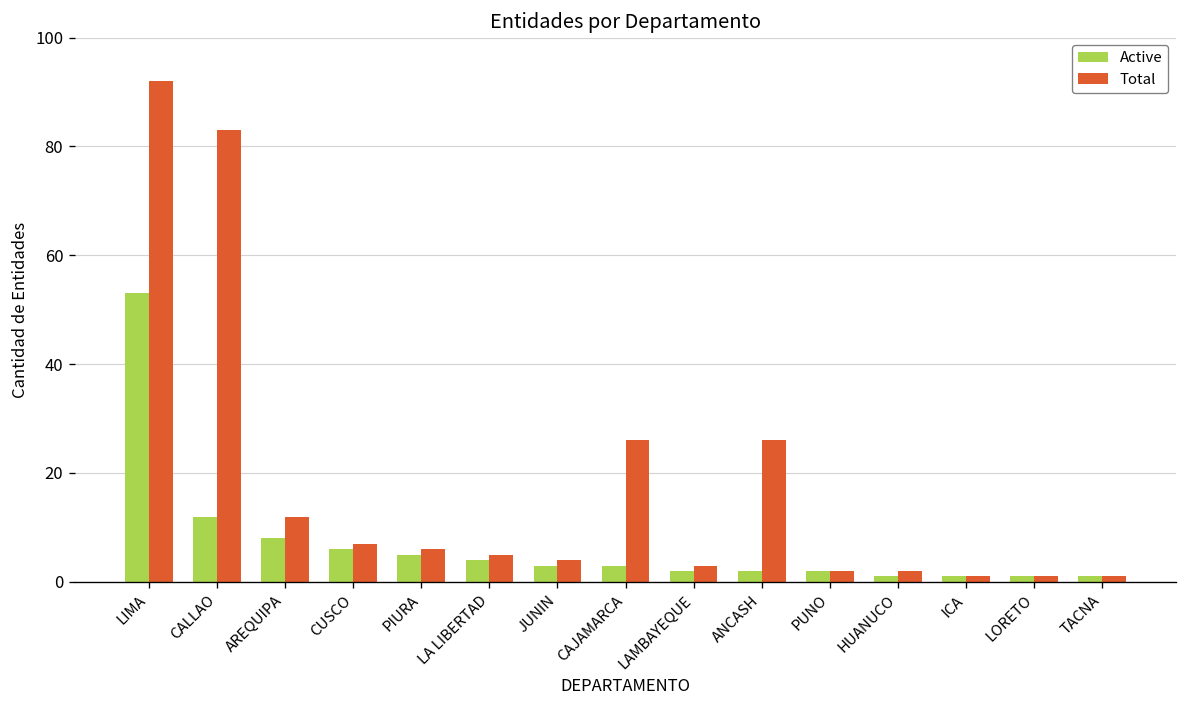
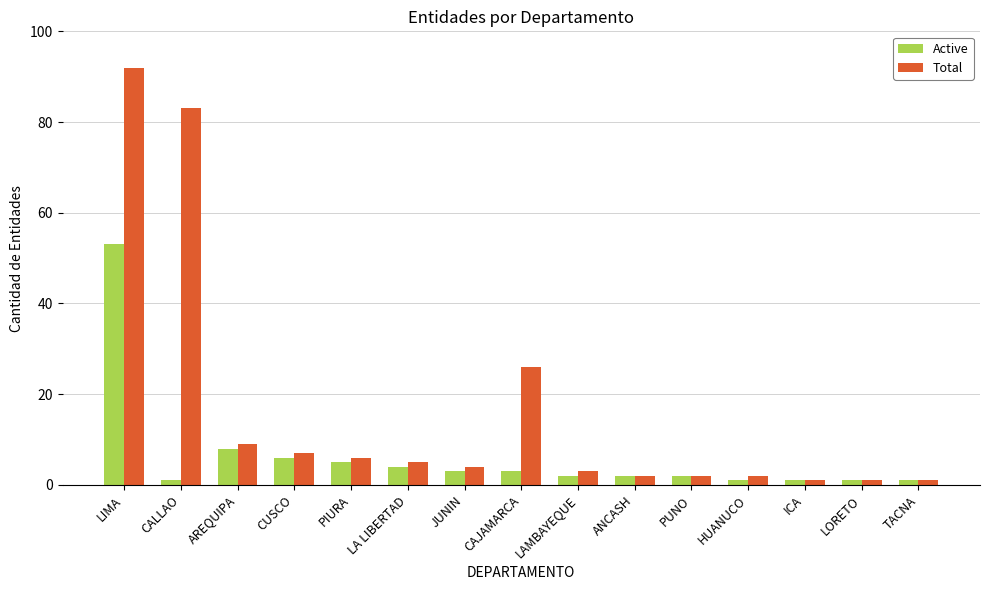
Active, CALLAO: 12 -> 1
Total, AREQUIPA: 12 -> 9
Total, ANCASH: 26 -> 2
